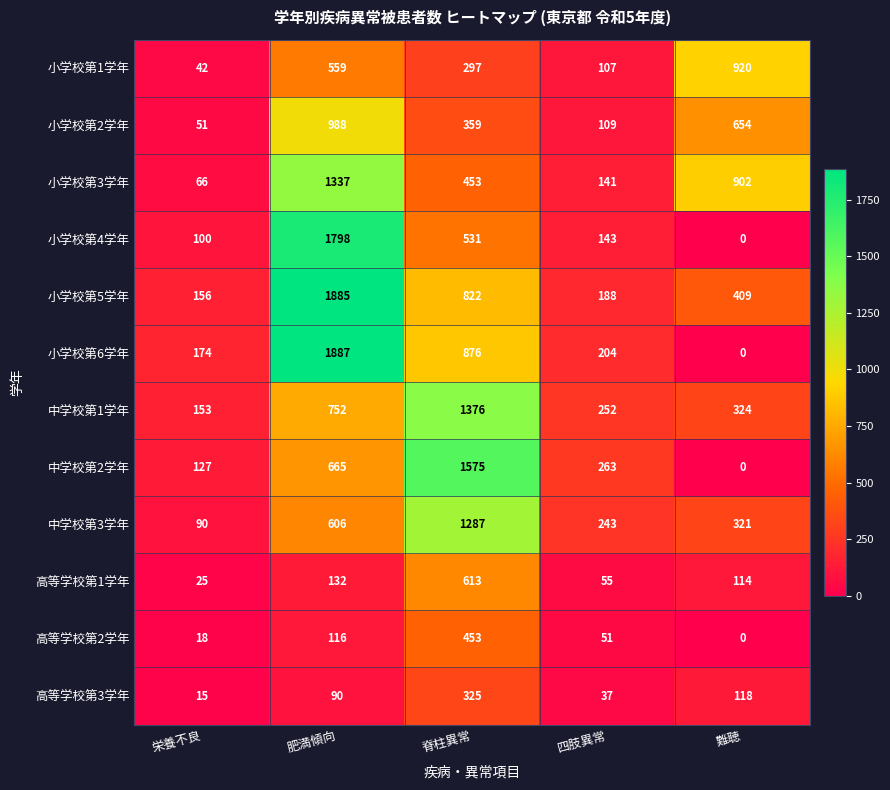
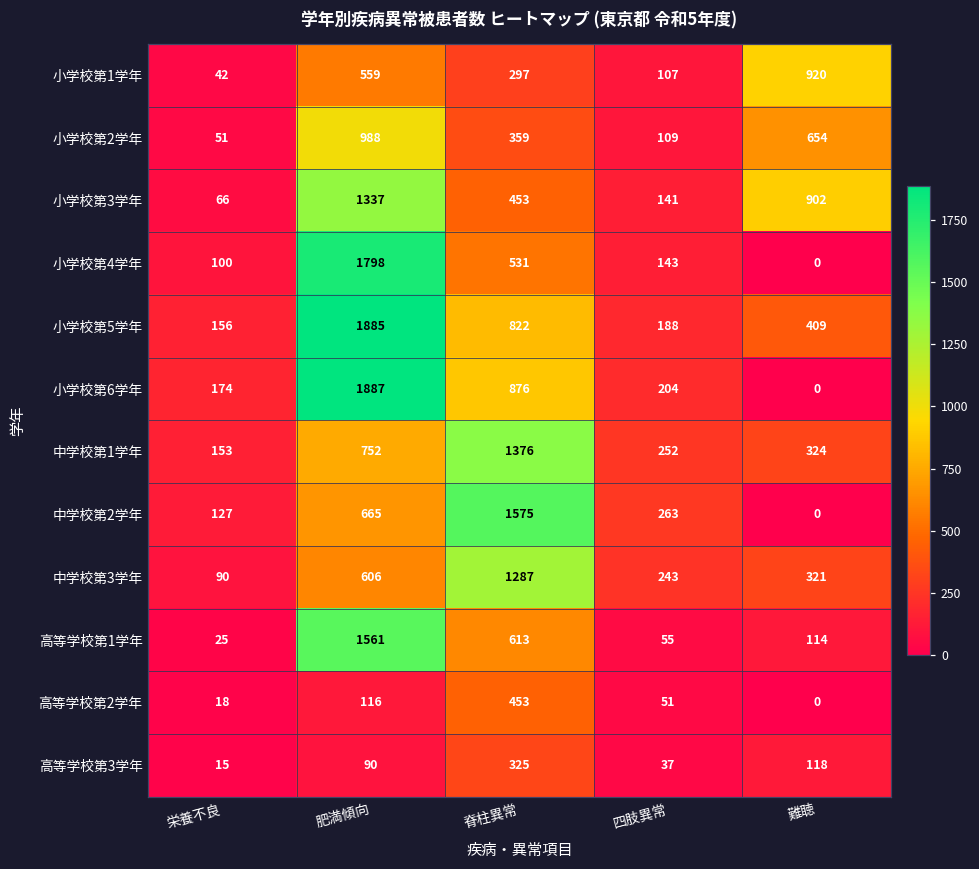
高等学校第1学年, 肥満傾向: 132 -> 1561
